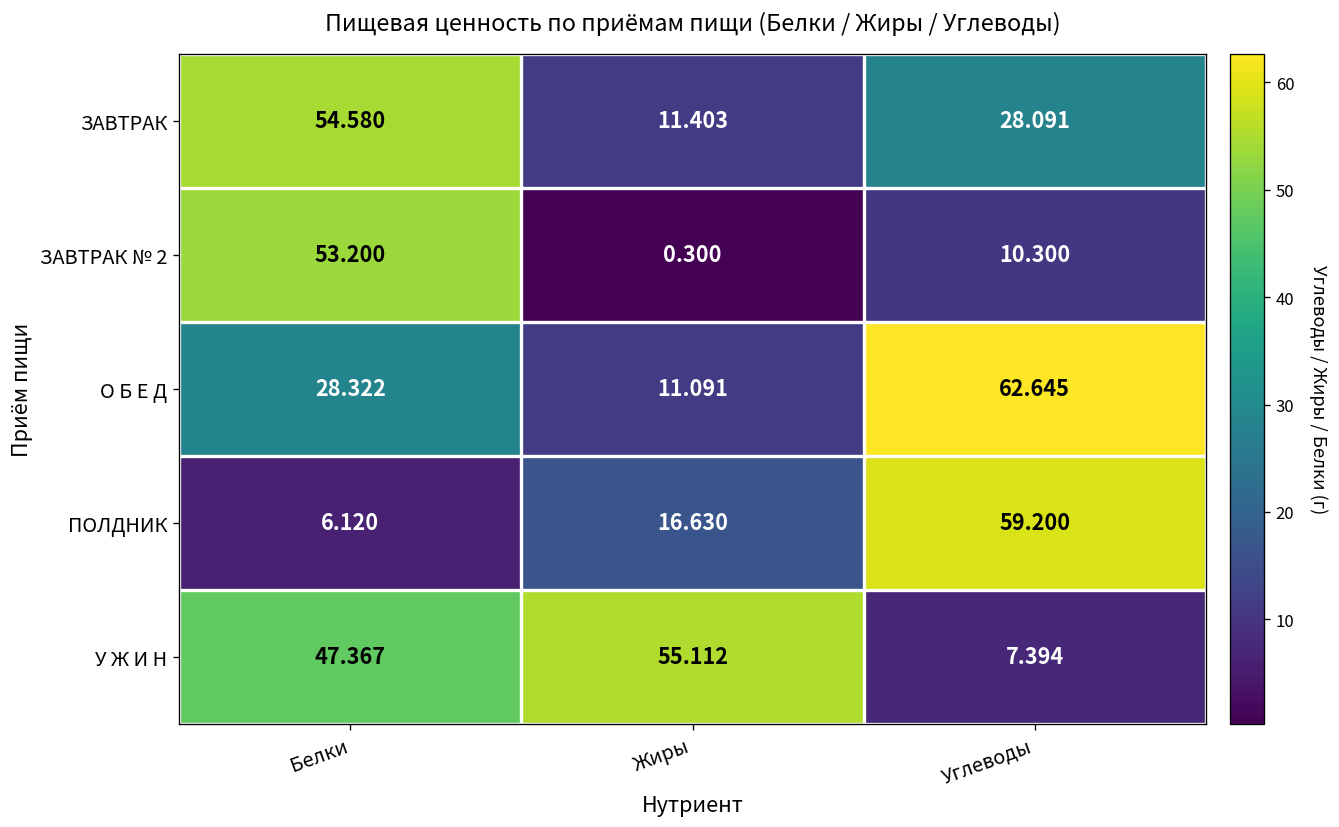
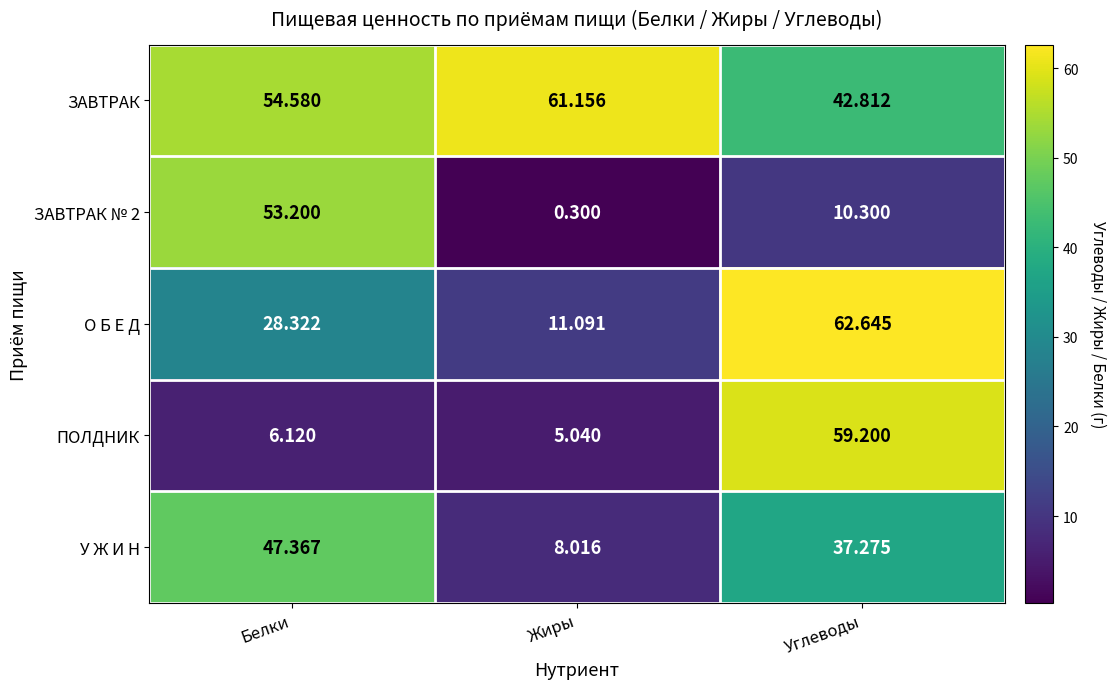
ЗАВТРАК, Жиры: 11.403 -> 61.156
ЗАВТРАК, Углеводы: 28.091 -> 42.812
ПОЛДНИК, Жиры: 16.630 -> 5.040
У Ж И Н, Жиры: 55.112 -> 8.016
У Ж И Н, Углеводы: 7.394 -> 37.275
